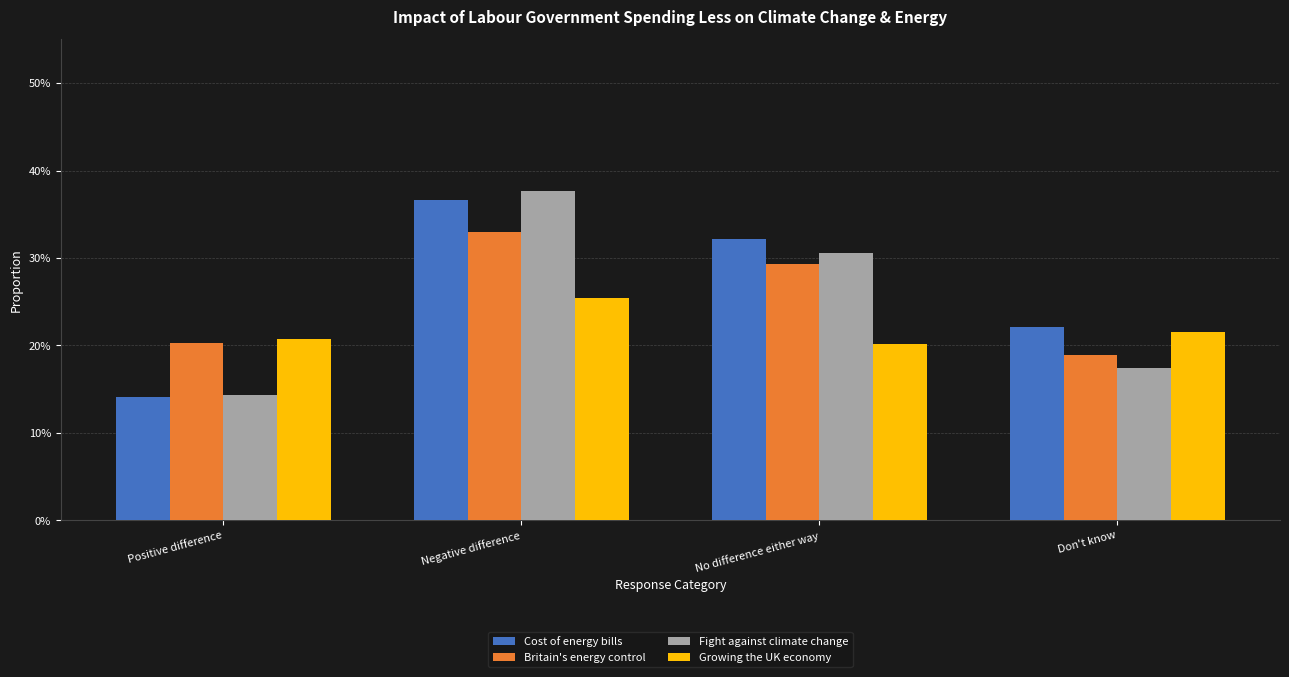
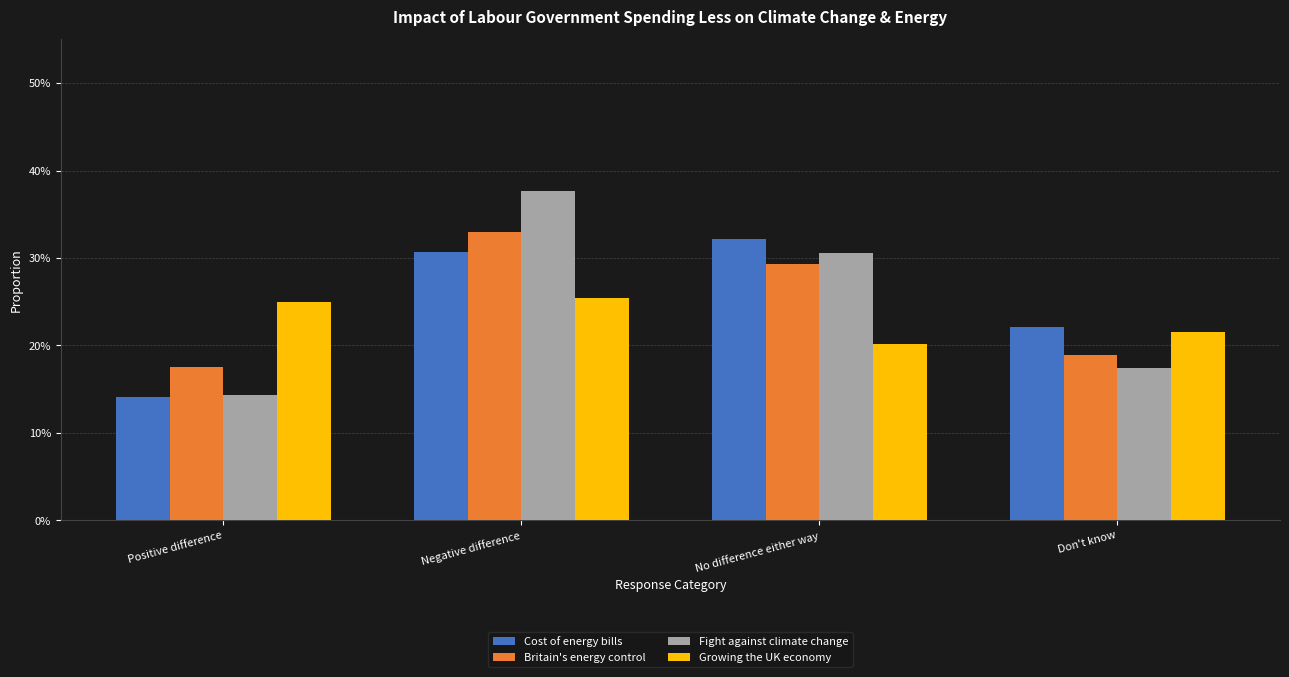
Britain's energy control, Positive difference: 20% -> 17%
Growing the UK economy, Positive difference: 21% -> 25%
Cost of energy bills, Negative difference: 37% -> 31%
